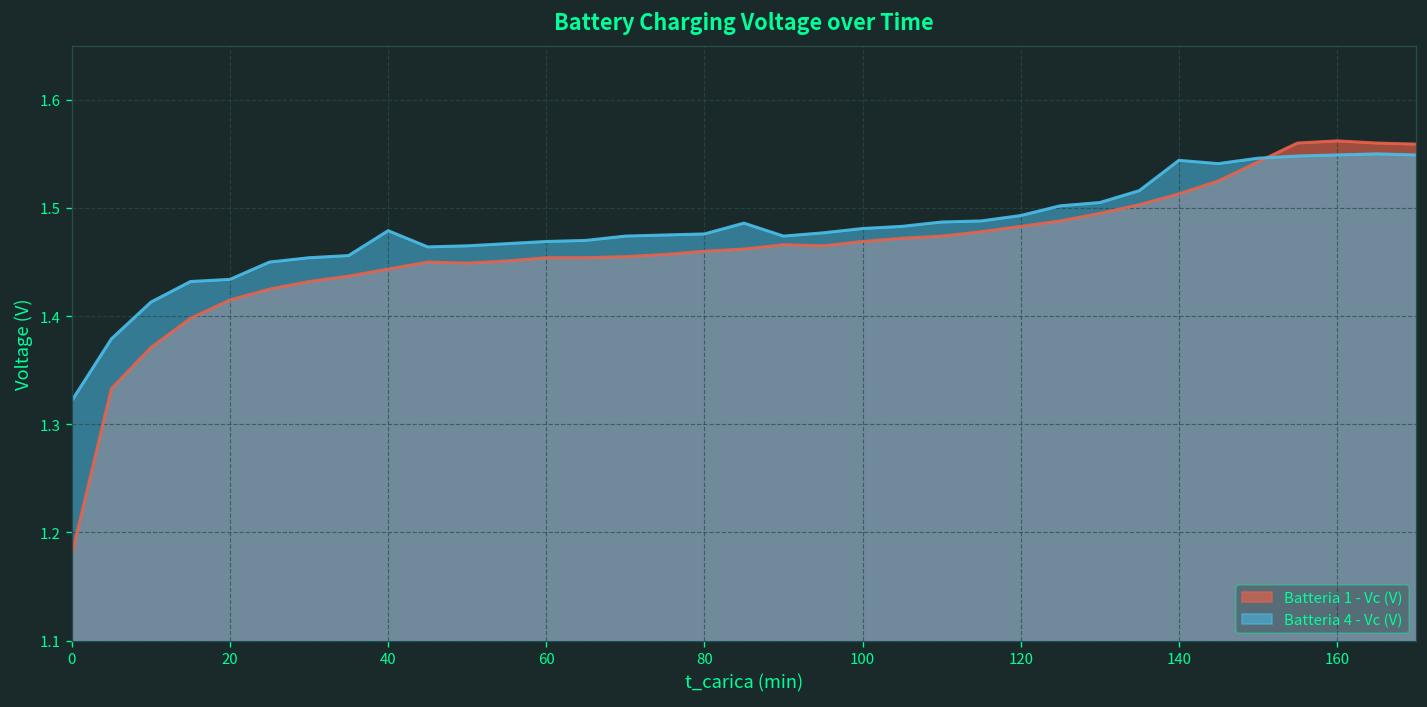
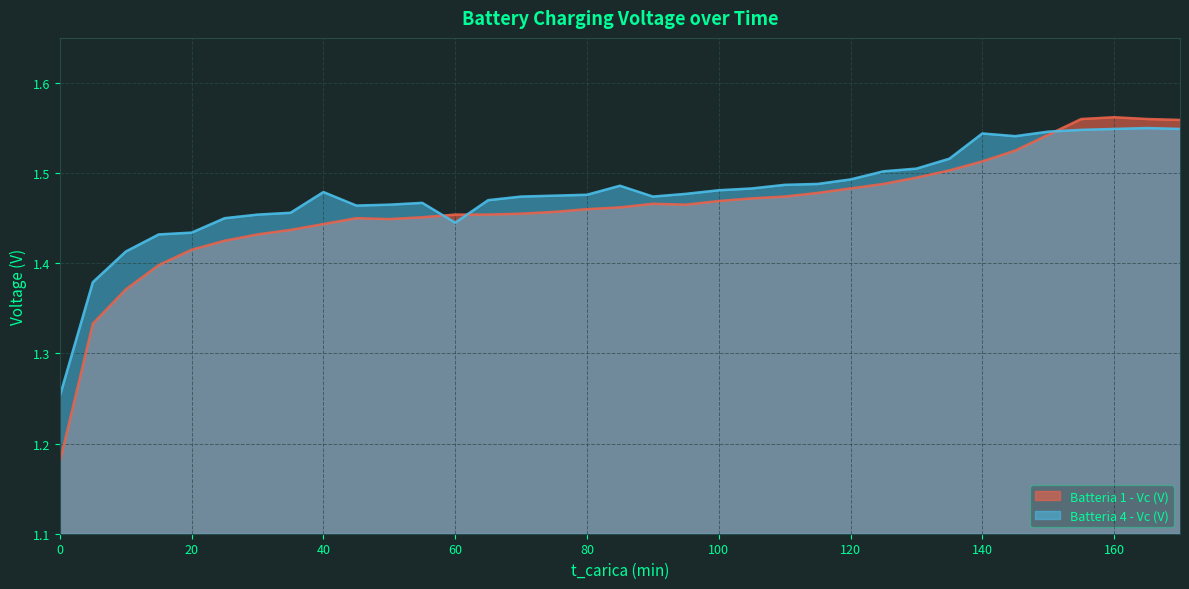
Batteria 4 - Vc (V), 0: 1.32 -> 1.25
Batteria 4 - Vc (V), 60: 1.47 -> 1.45
